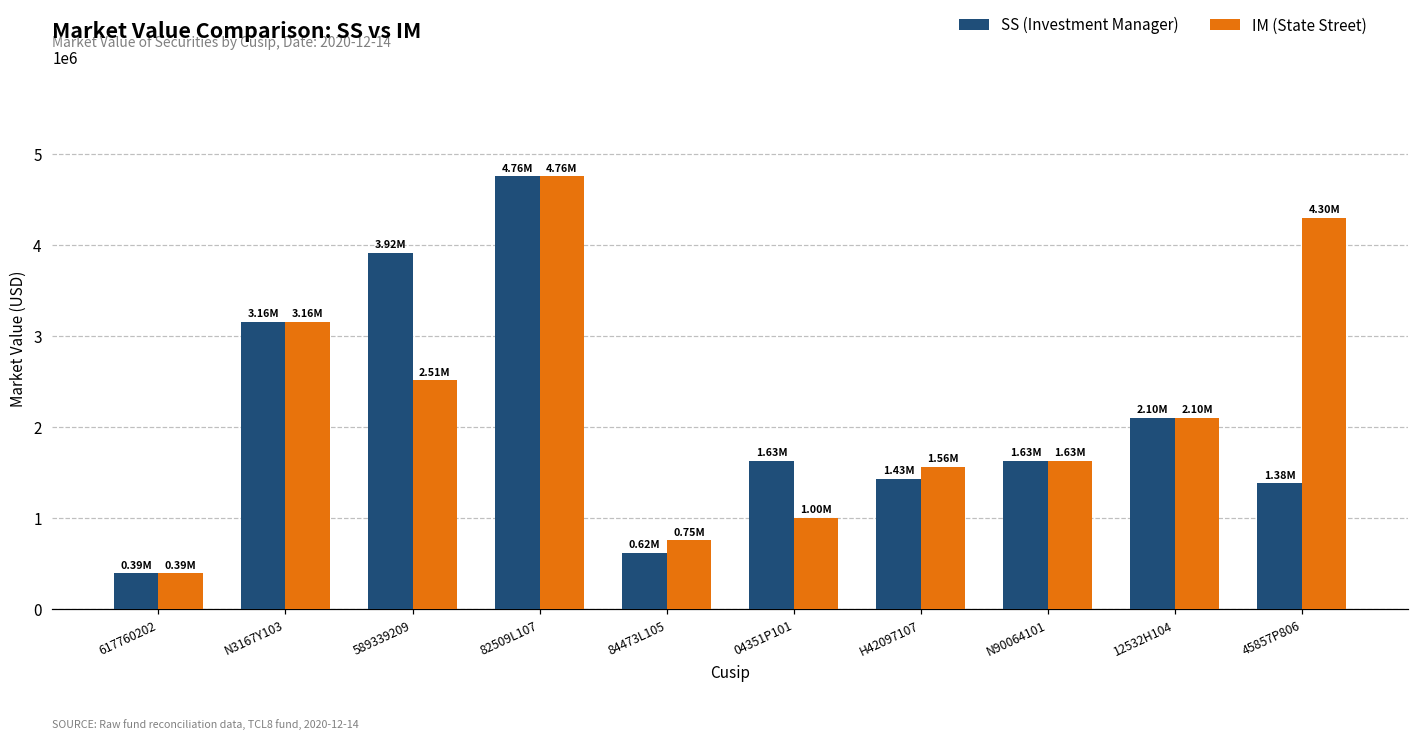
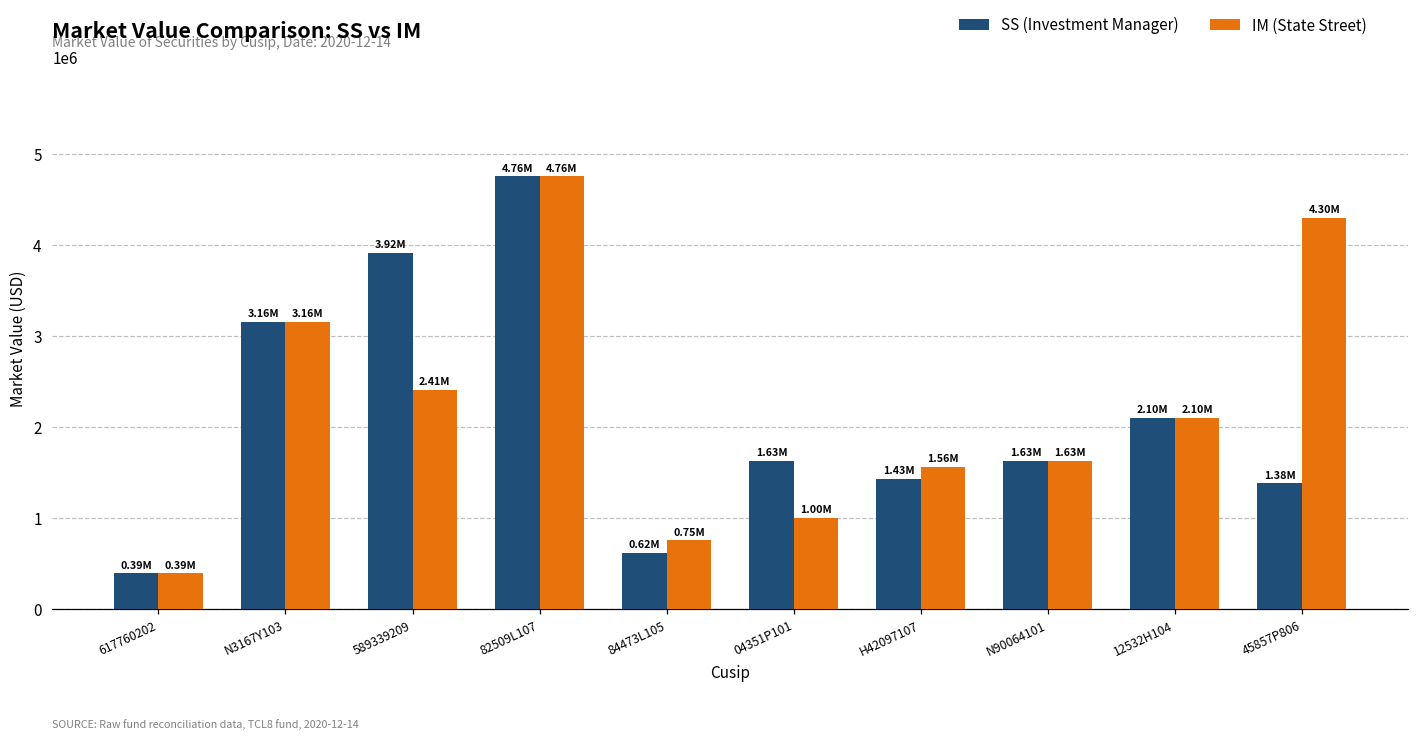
IM (State Street), 589339209: 2.51M -> 2.41M
